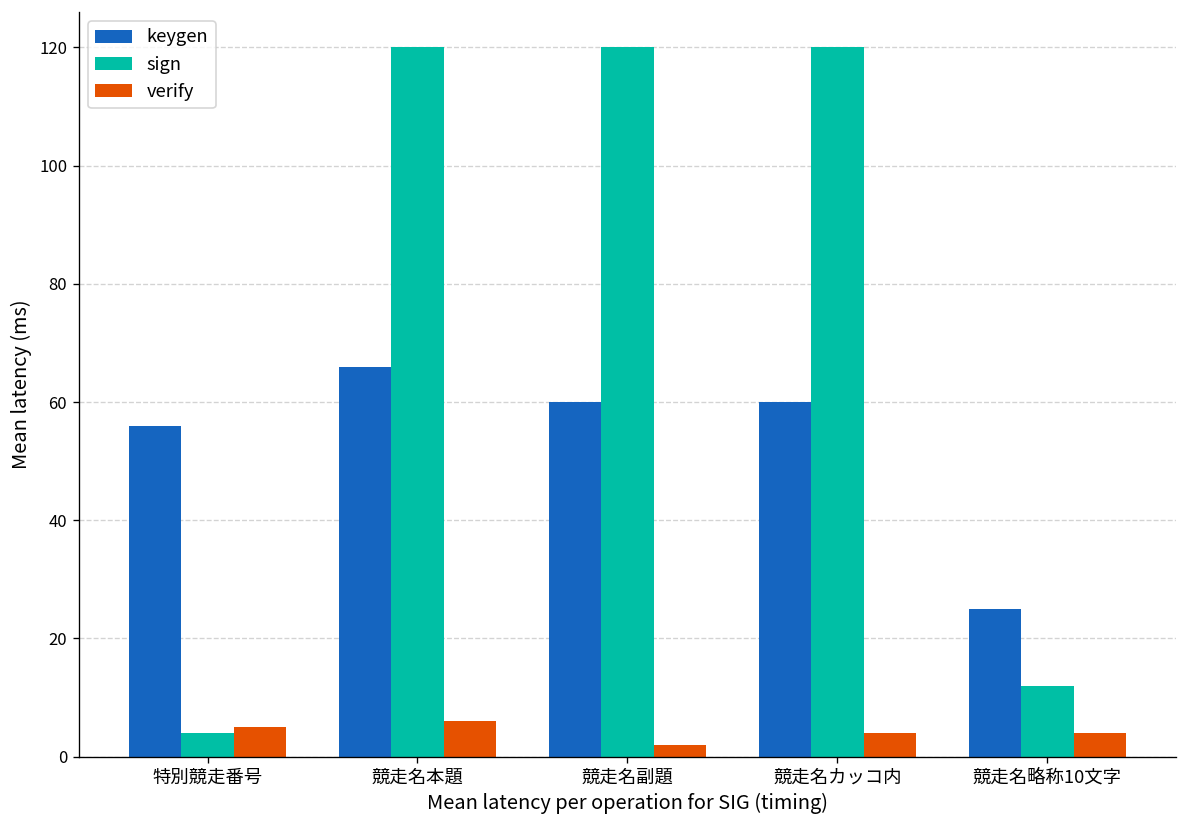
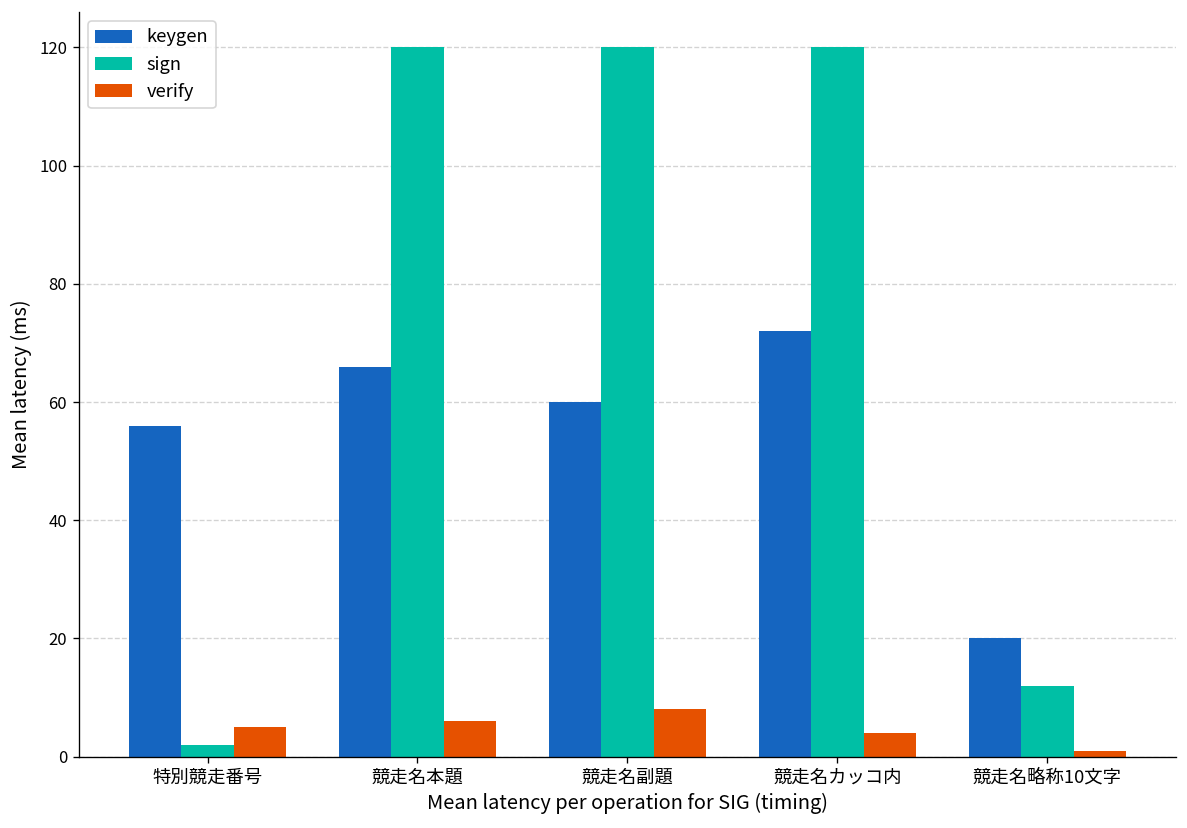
sign, 特別競走番号: 4 -> 2
verify, 競走名副題: 2 -> 8
keygen, 競走名カッコ内: 60 -> 72
keygen, 競走名略称10文字: 25 -> 20
verify, 競走名略称10文字: 4 -> 1
